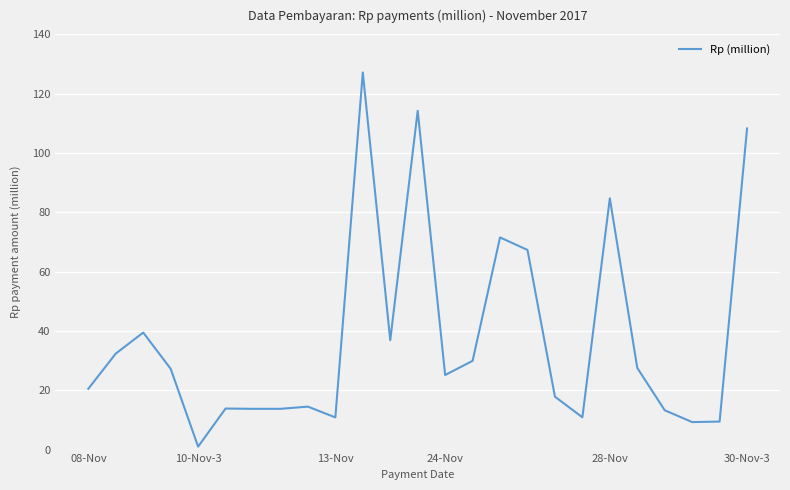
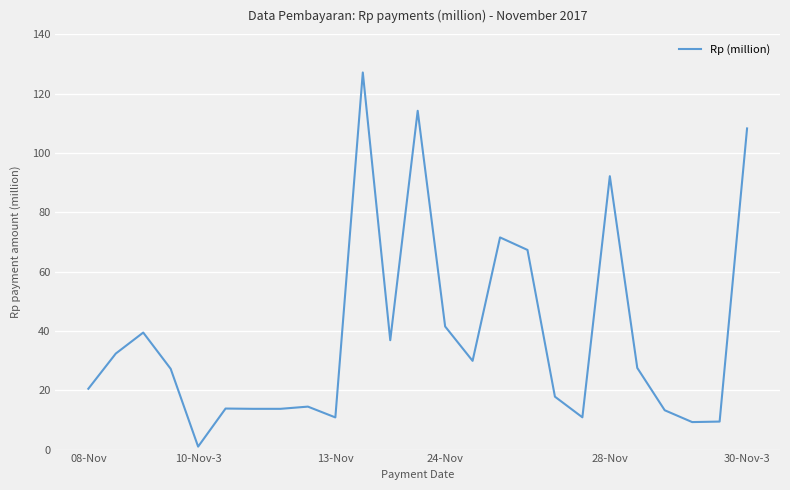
24-Nov: 25 -> 41
28-Nov: 85 -> 92
